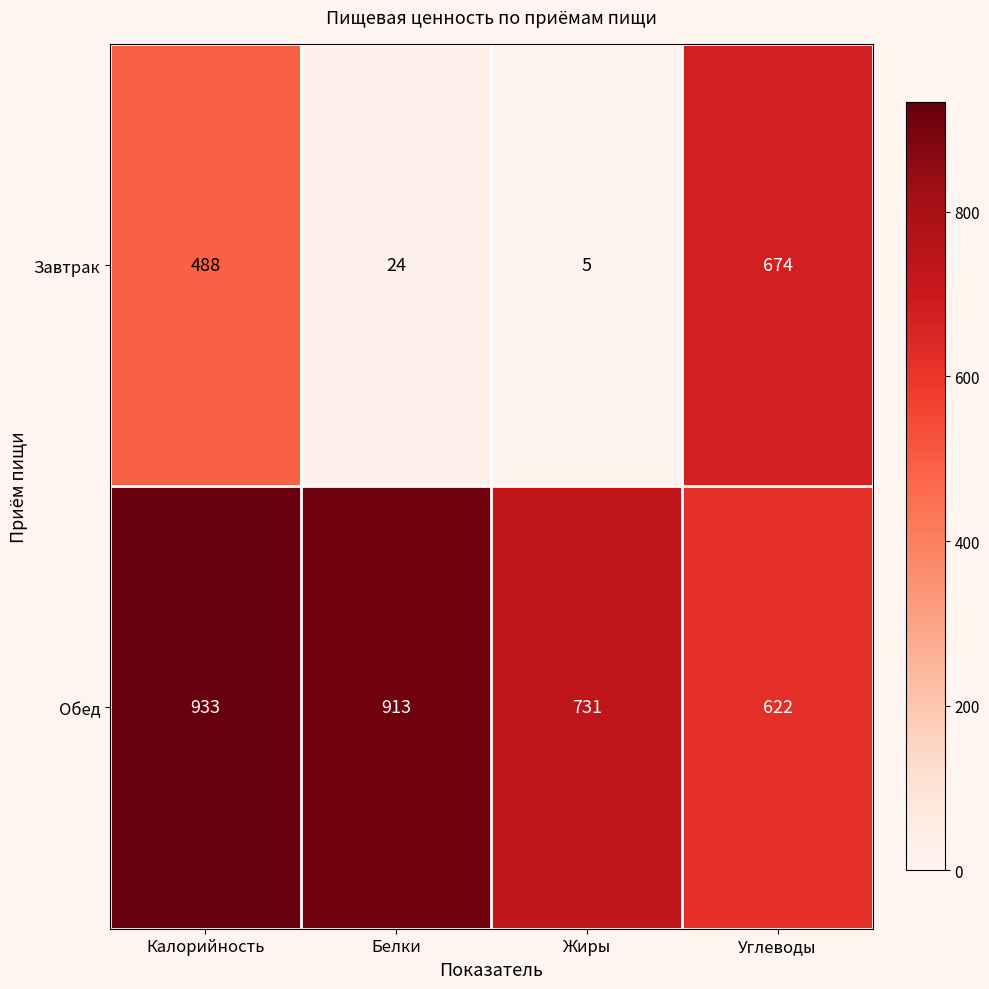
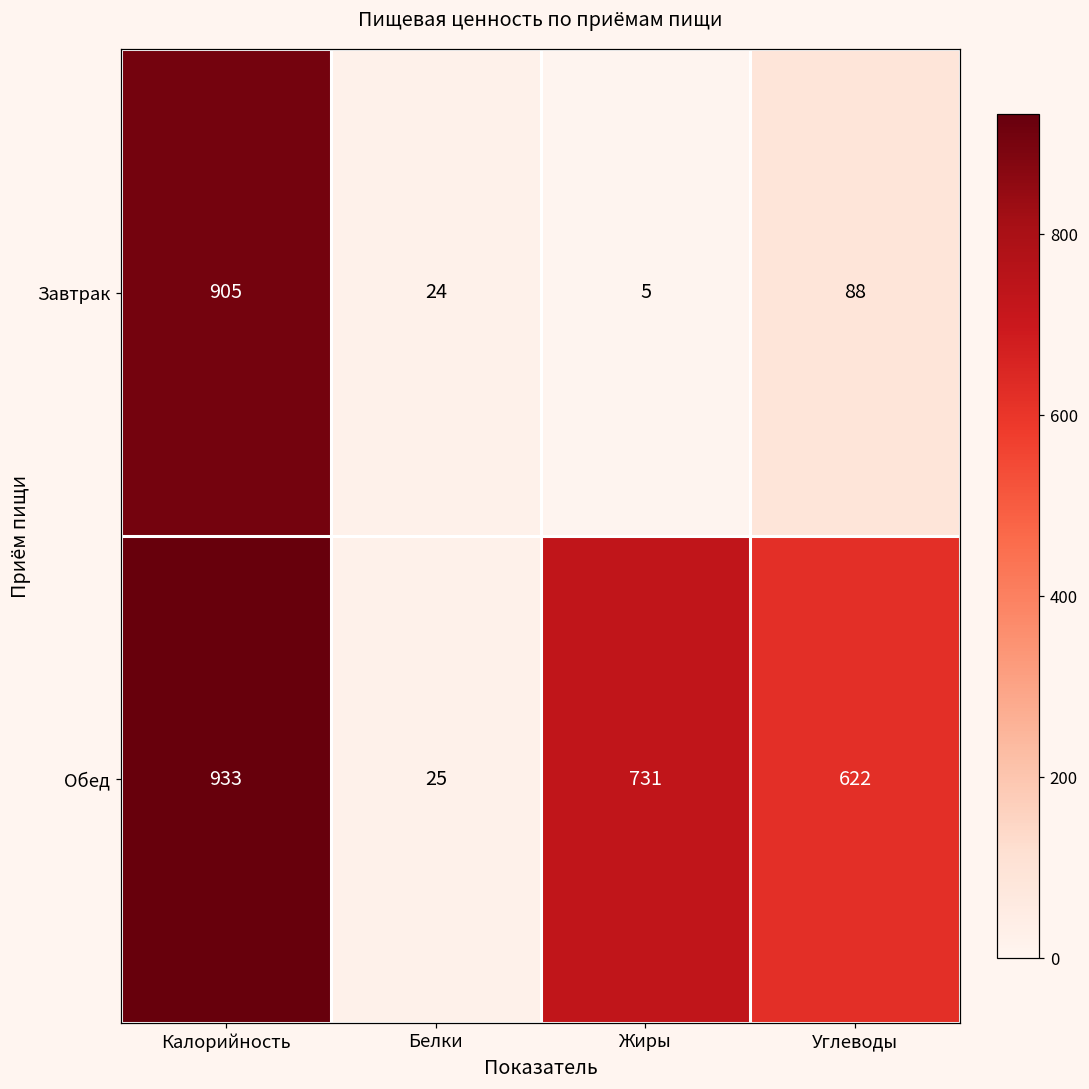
Завтрак, Калорийность: 488 -> 905
Завтрак, Углеводы: 674 -> 88
Обед, Белки: 913 -> 25
